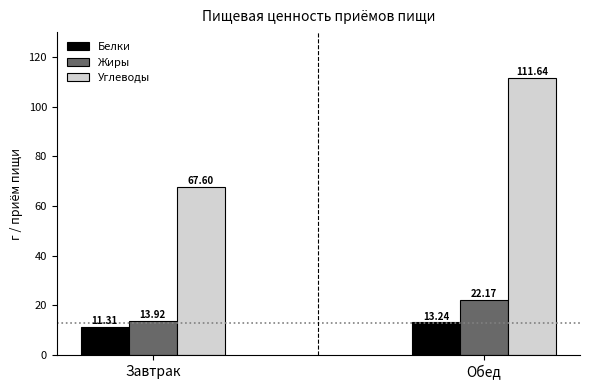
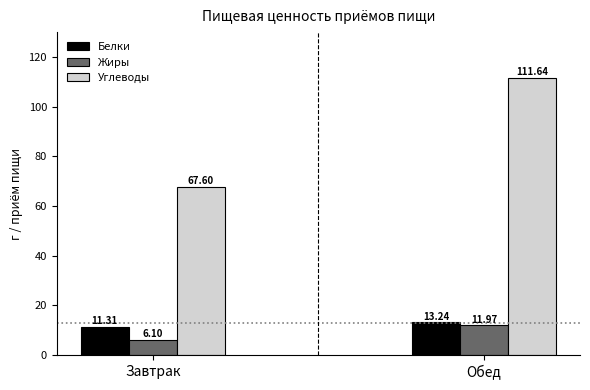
Жиры, Завтрак: 13.92 -> 6.10
Жиры, Обед: 22.17 -> 11.97
